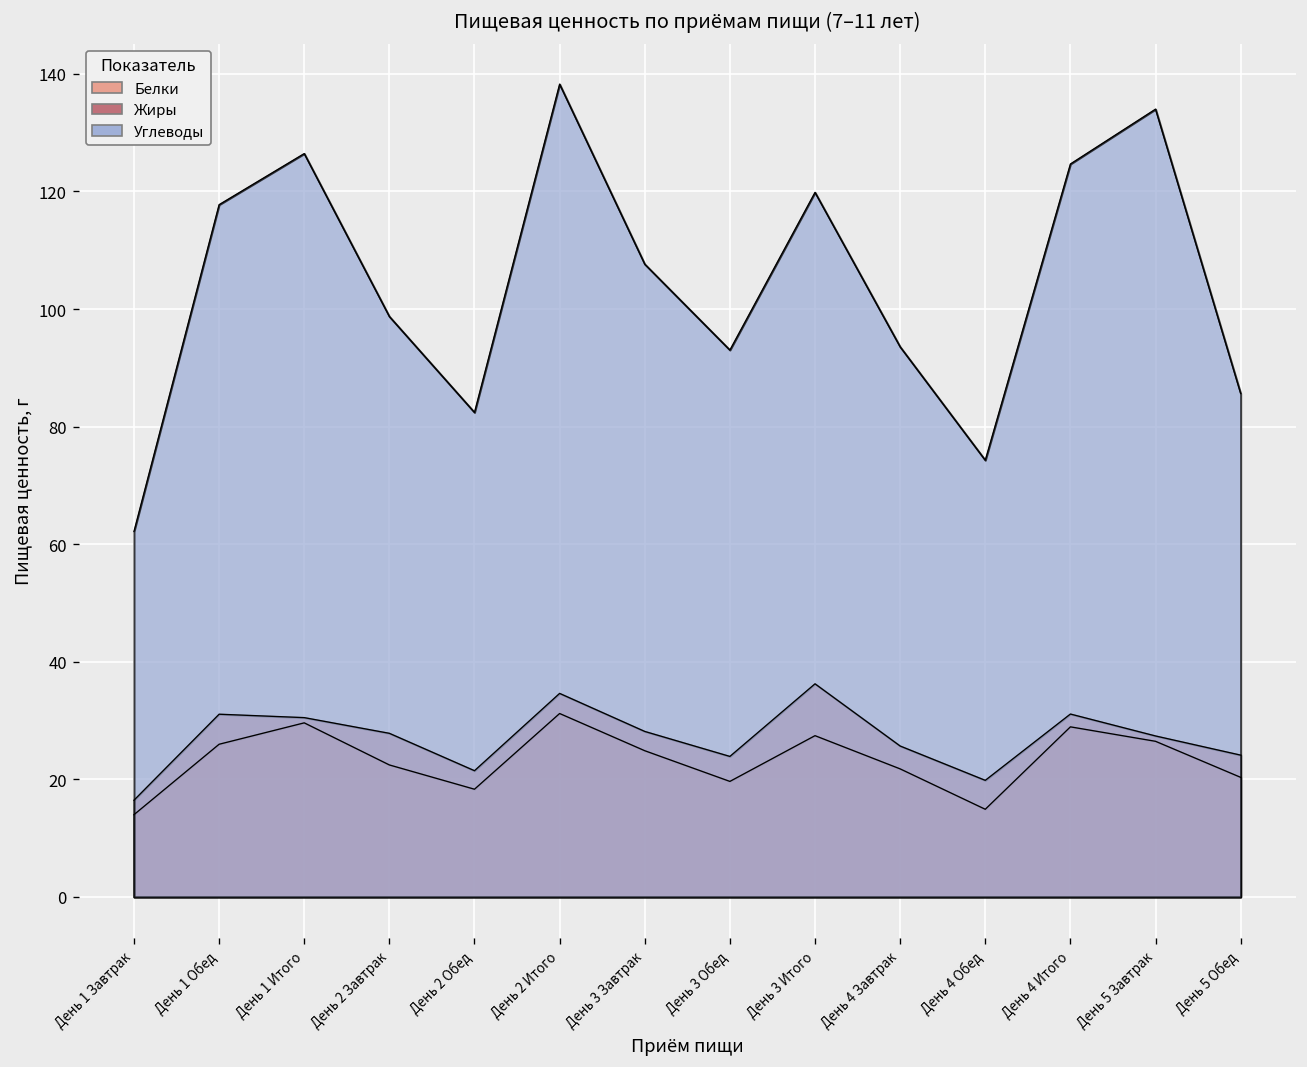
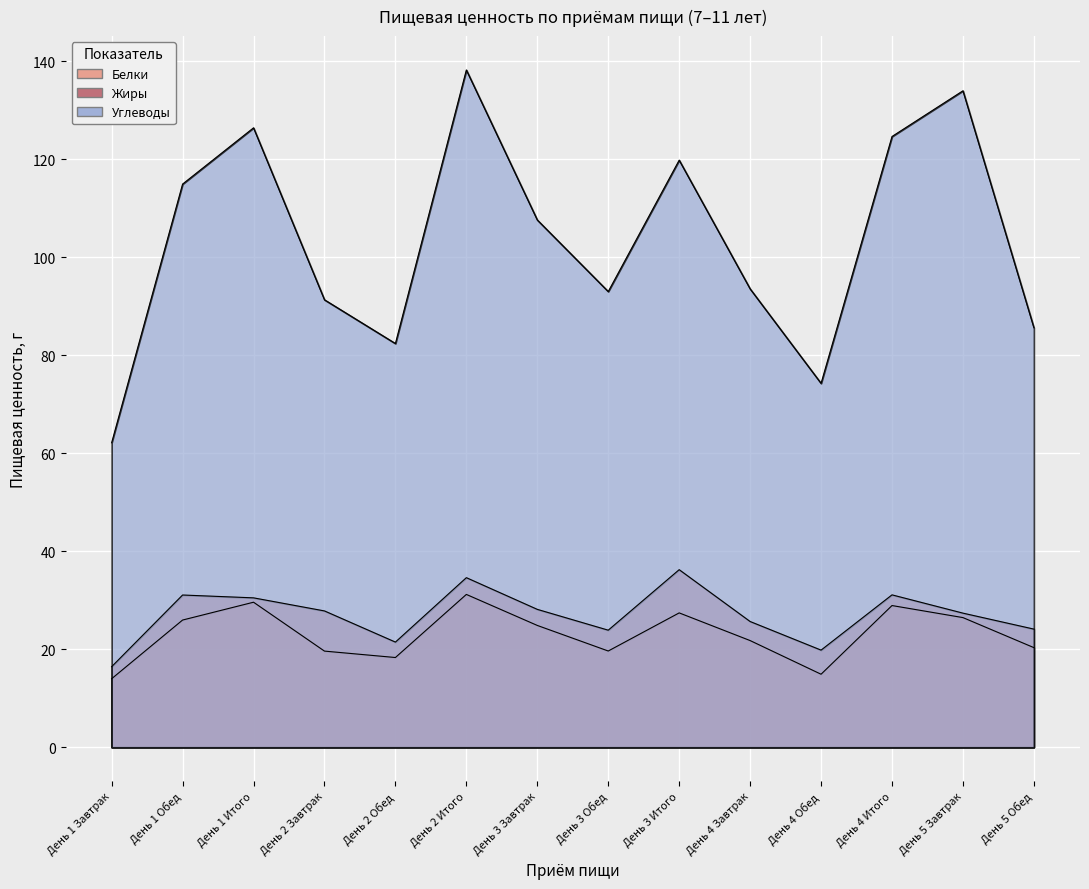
Углеводы, День 1 Обед: 118 -> 115
Белки, День 2 Завтрак: 22 -> 20
Углеводы, День 2 Завтрак: 99 -> 91
